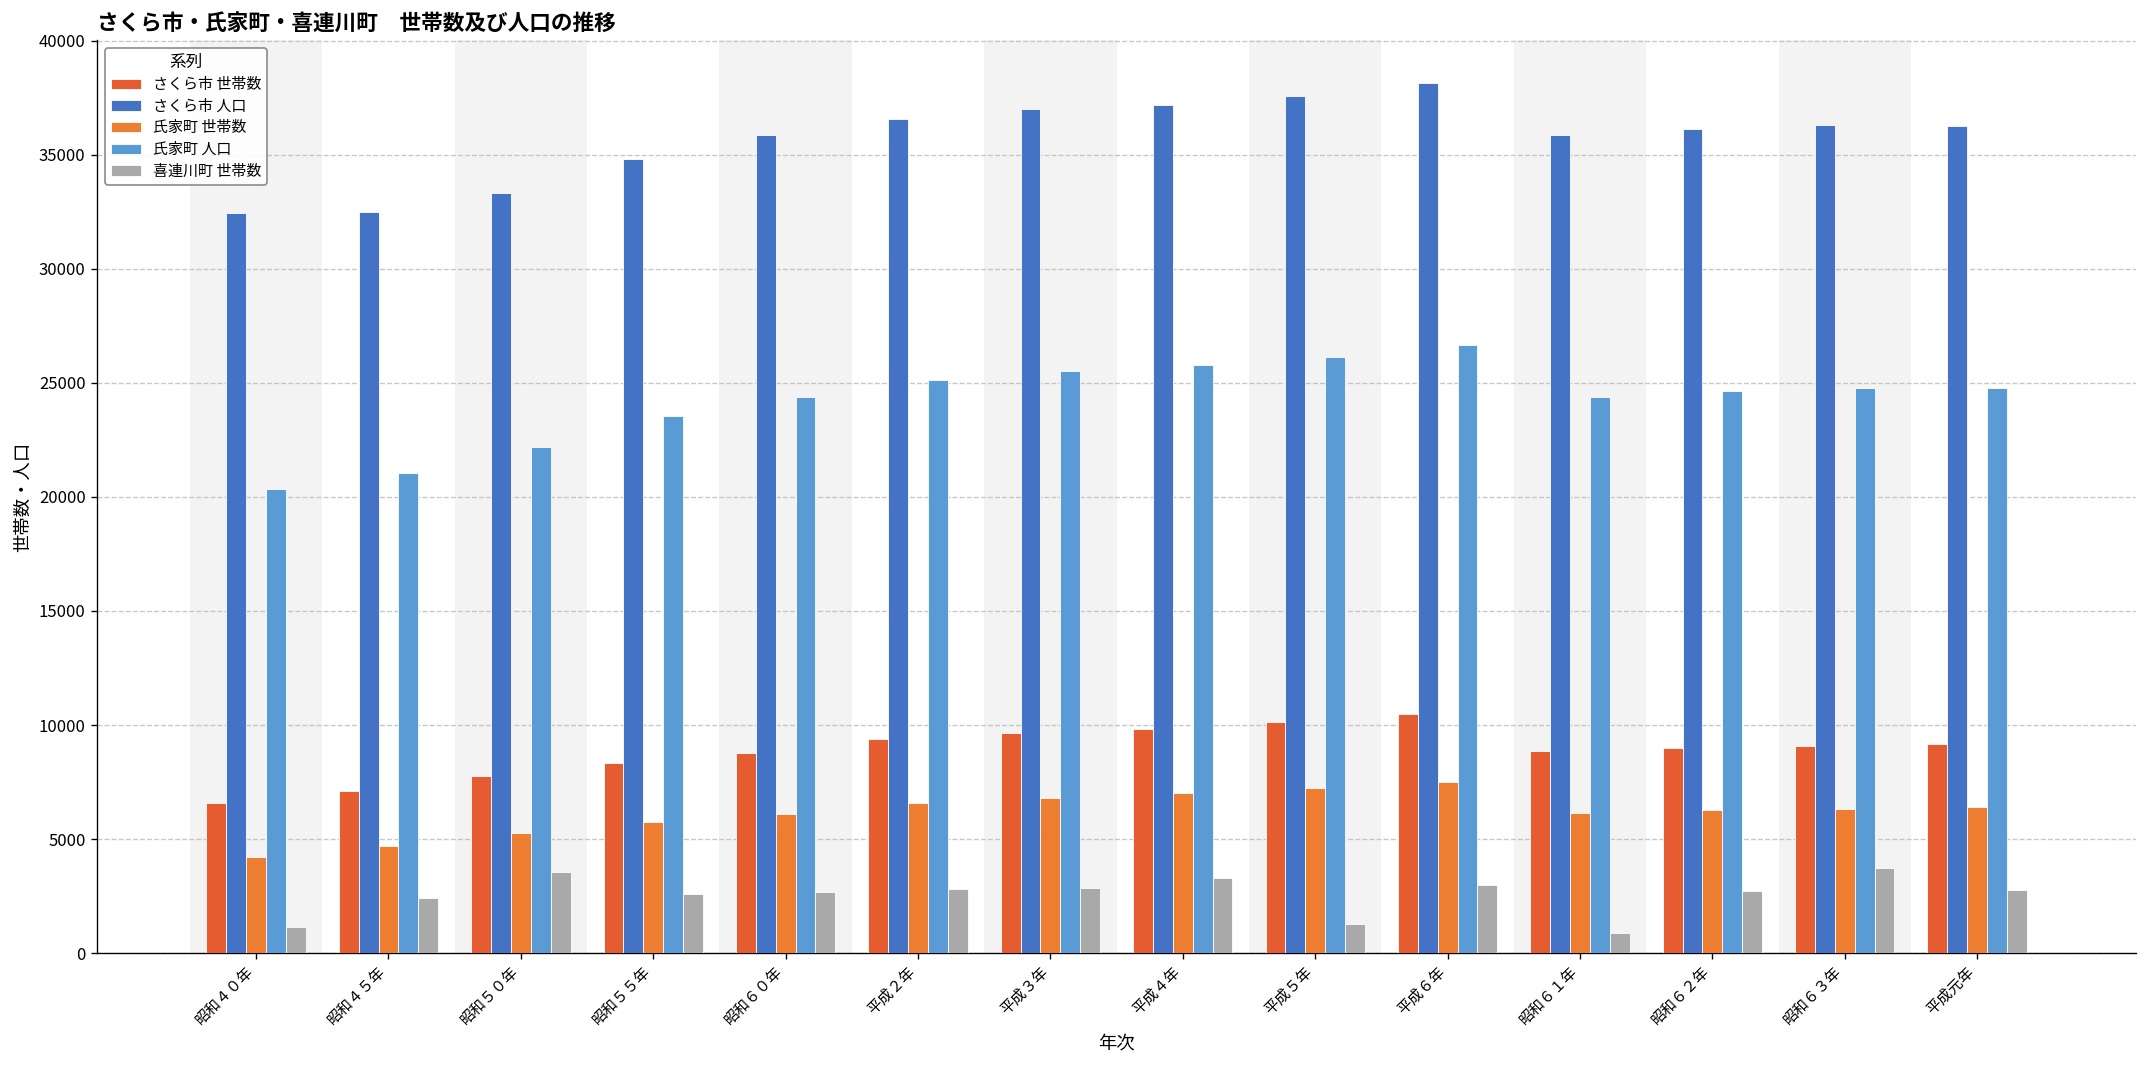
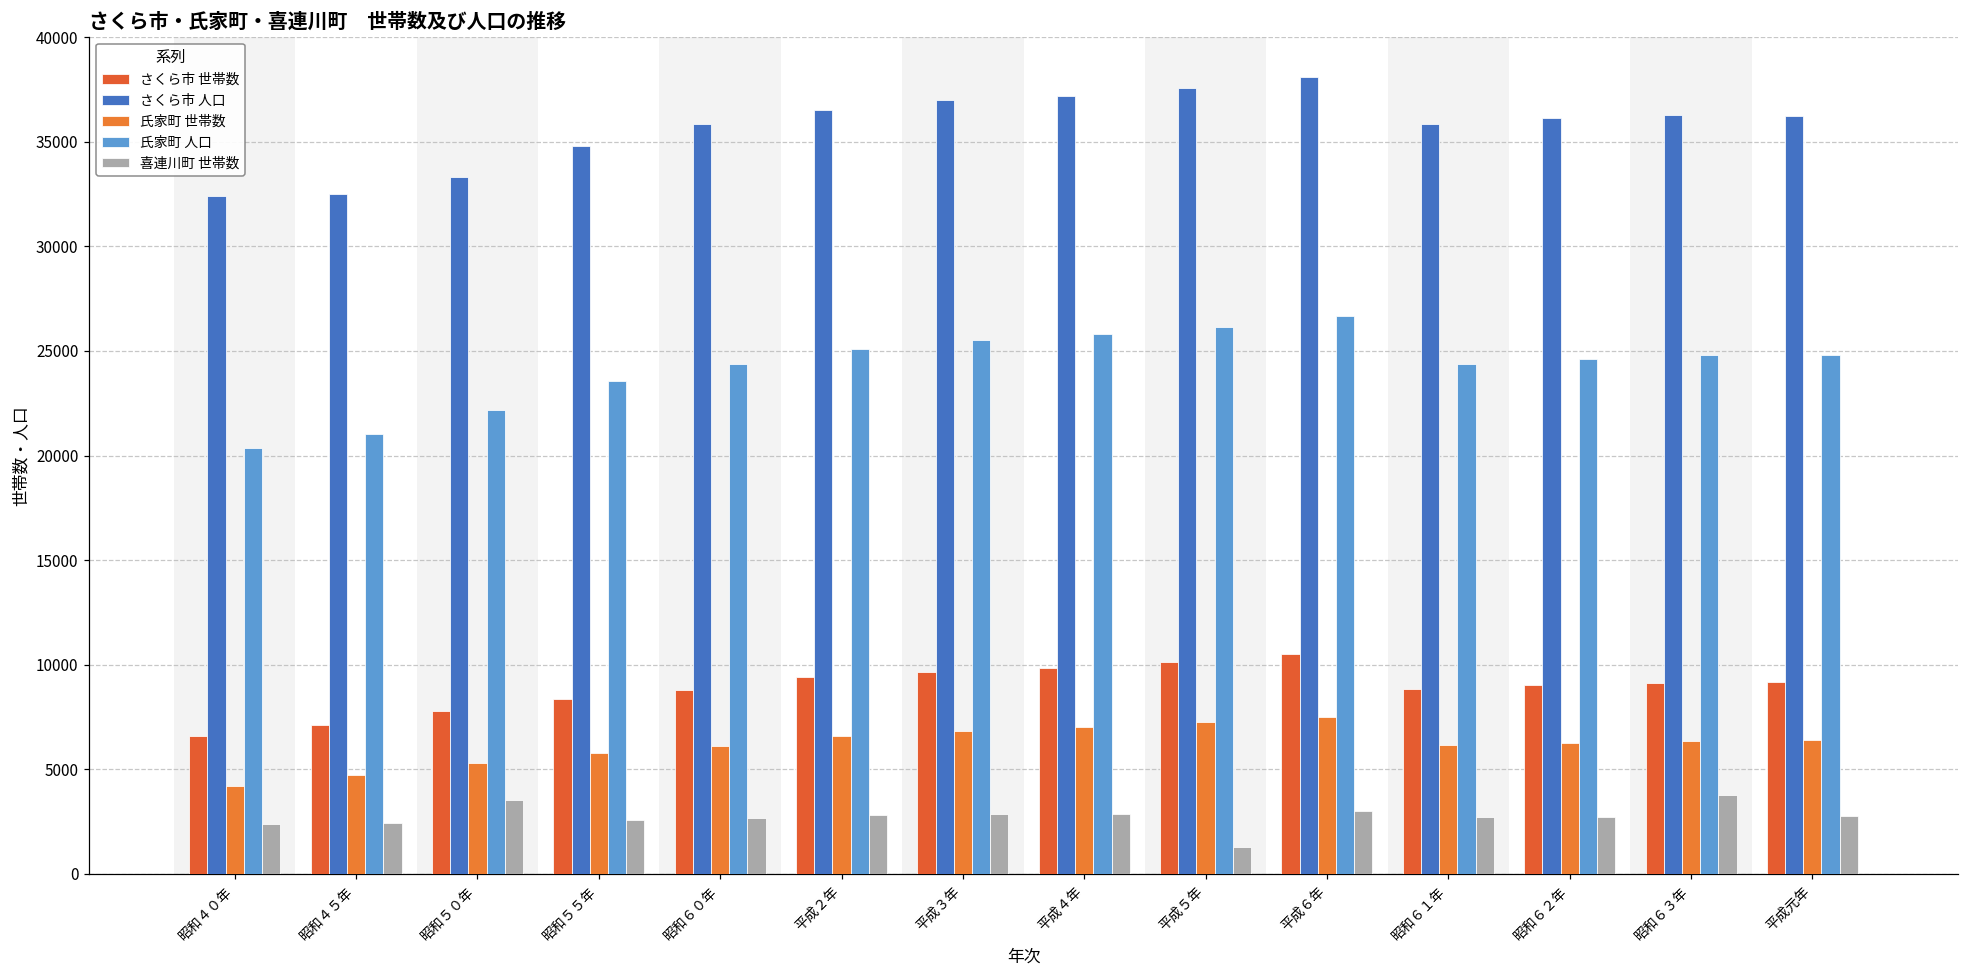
喜連川町 世帯数, 昭和４０年: 1200 -> 2400
喜連川町 世帯数, 平成４年: 3300 -> 2800
喜連川町 世帯数, 昭和６１年: 900 -> 2700
